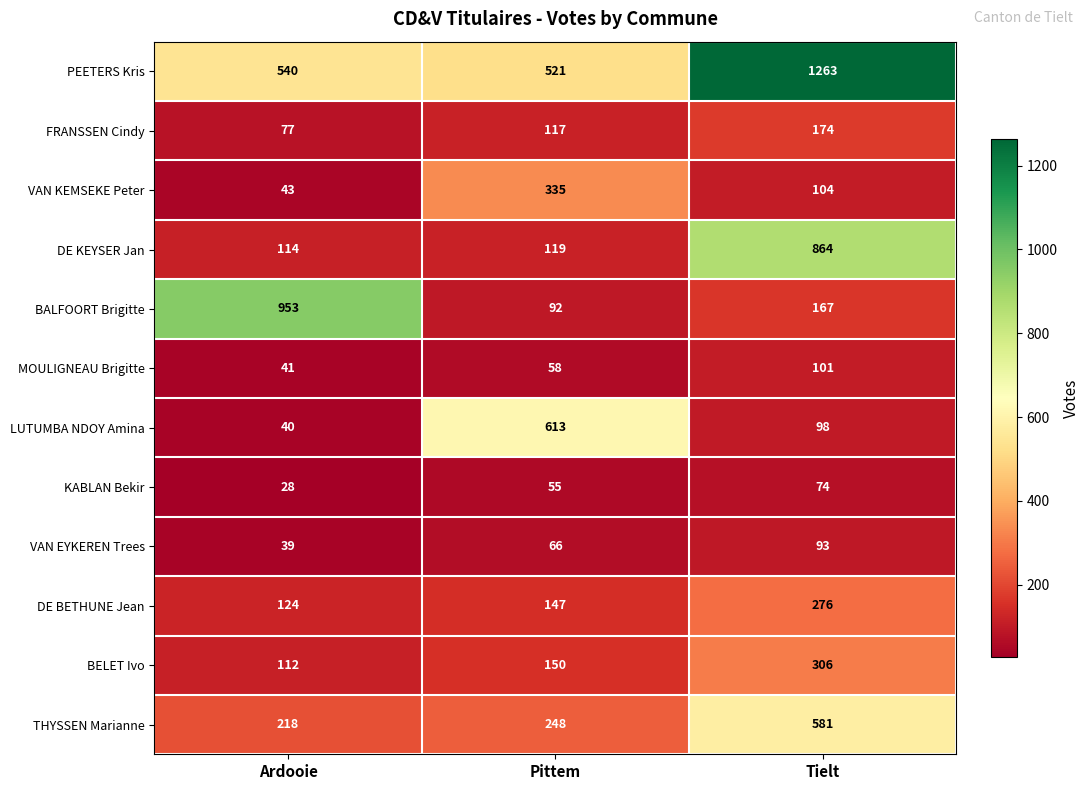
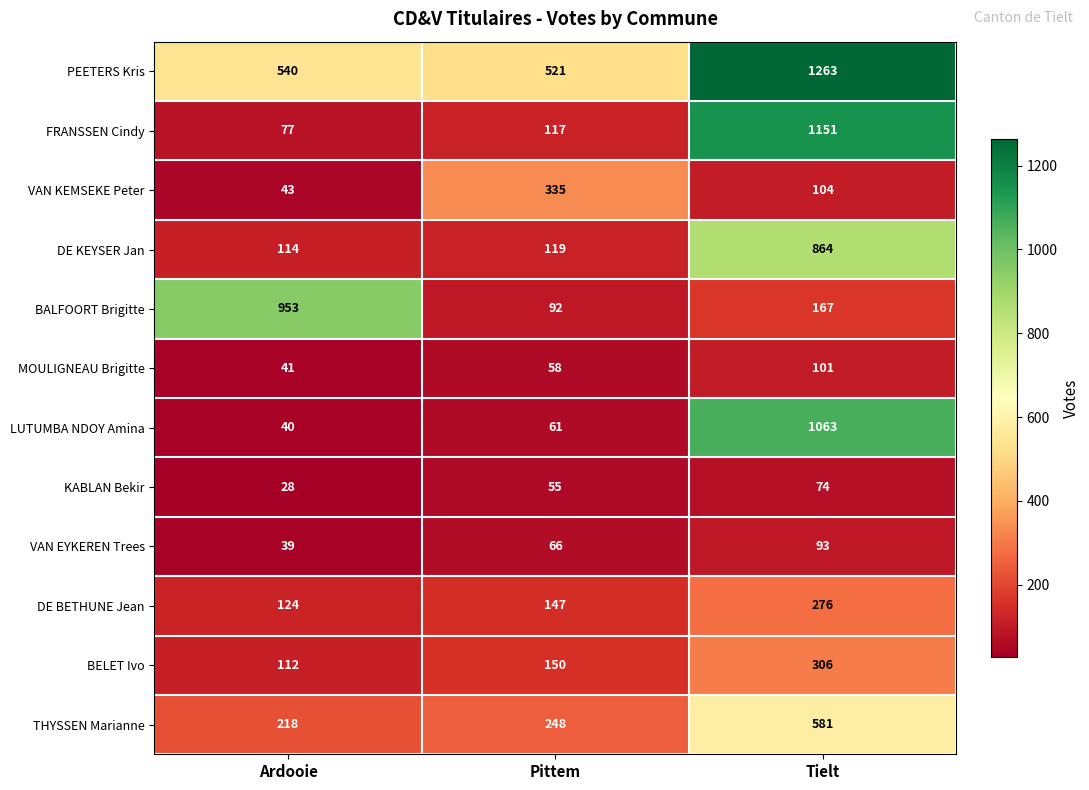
FRANSSEN Cindy, Tielt: 174 -> 1151
LUTUMBA NDOY Amina, Pittem: 613 -> 61
LUTUMBA NDOY Amina, Tielt: 98 -> 1063
